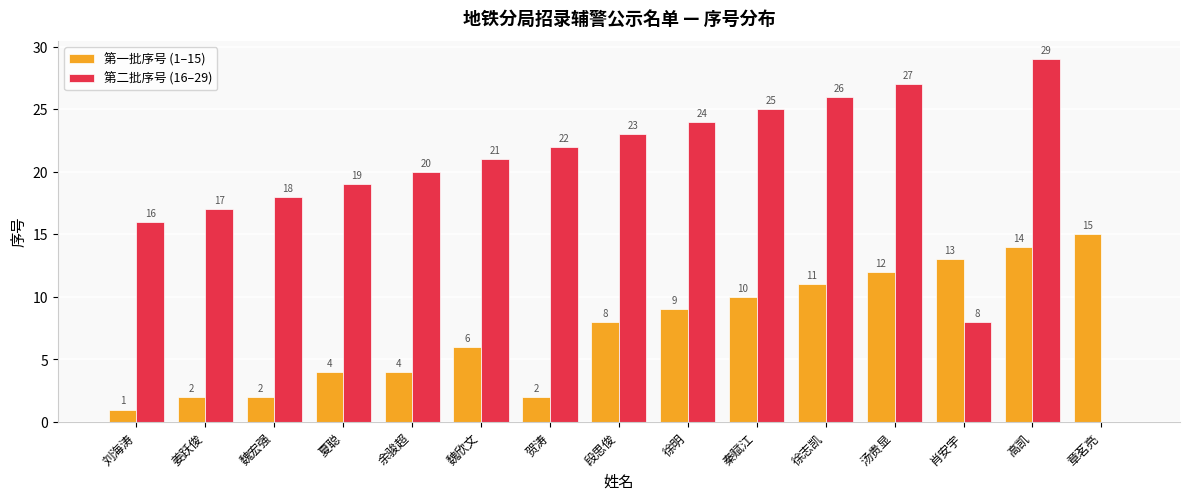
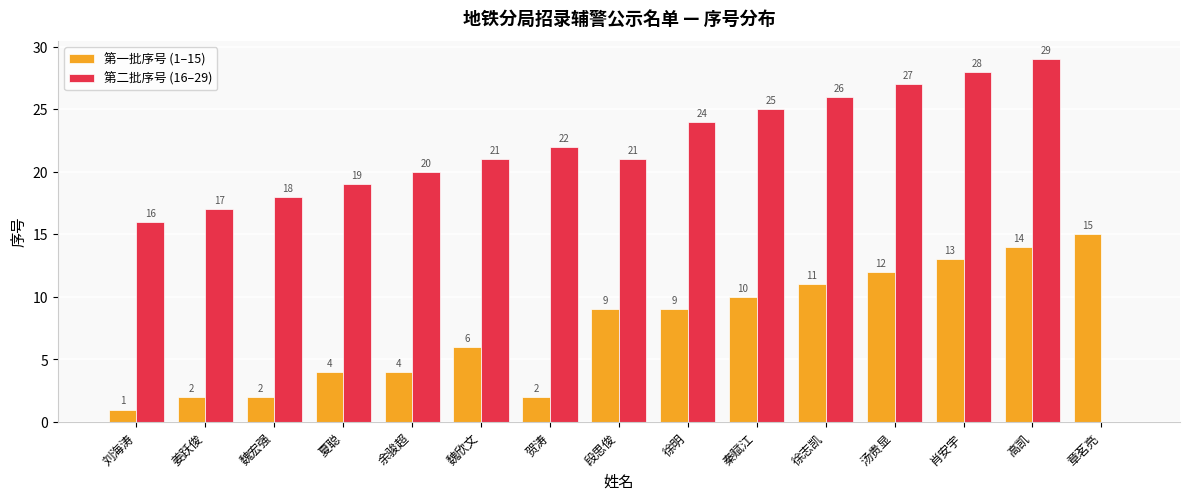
第一批序号 (1–15), 段思俊: 8 -> 9
第二批序号 (16–29), 段思俊: 23 -> 21
第二批序号 (16–29), 肖安宇: 8 -> 28
